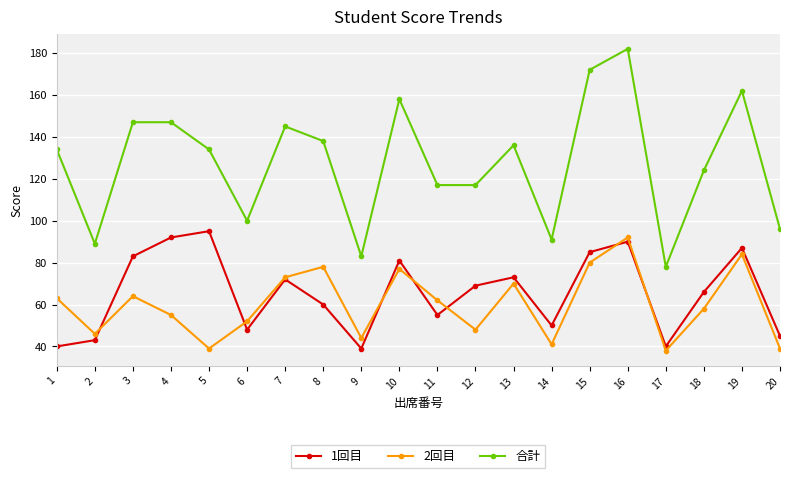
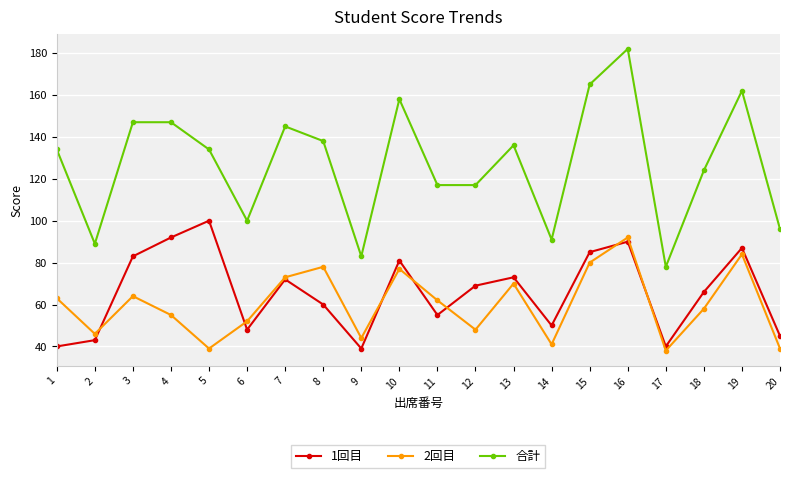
1回目, 5: 95 -> 100
合計, 15: 172 -> 165
